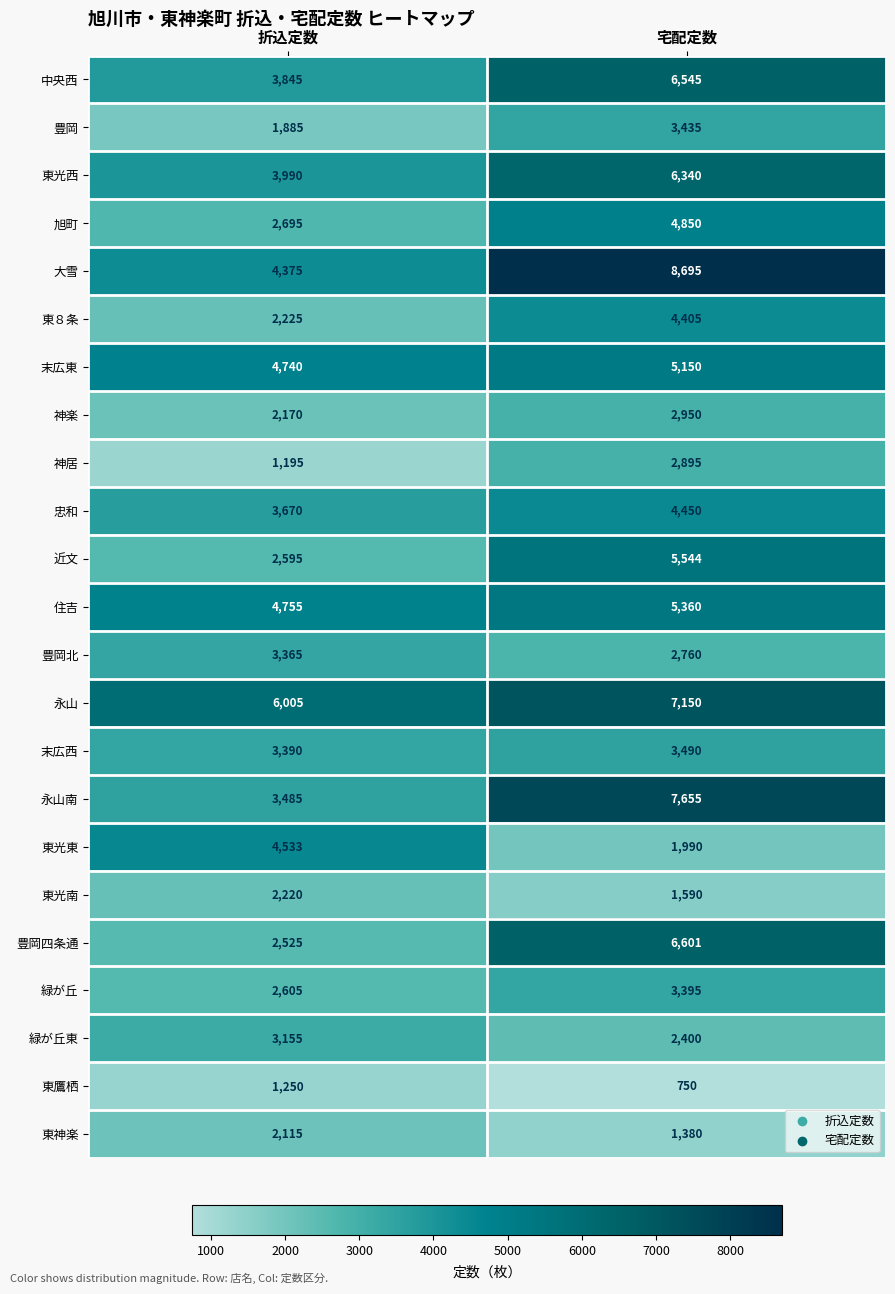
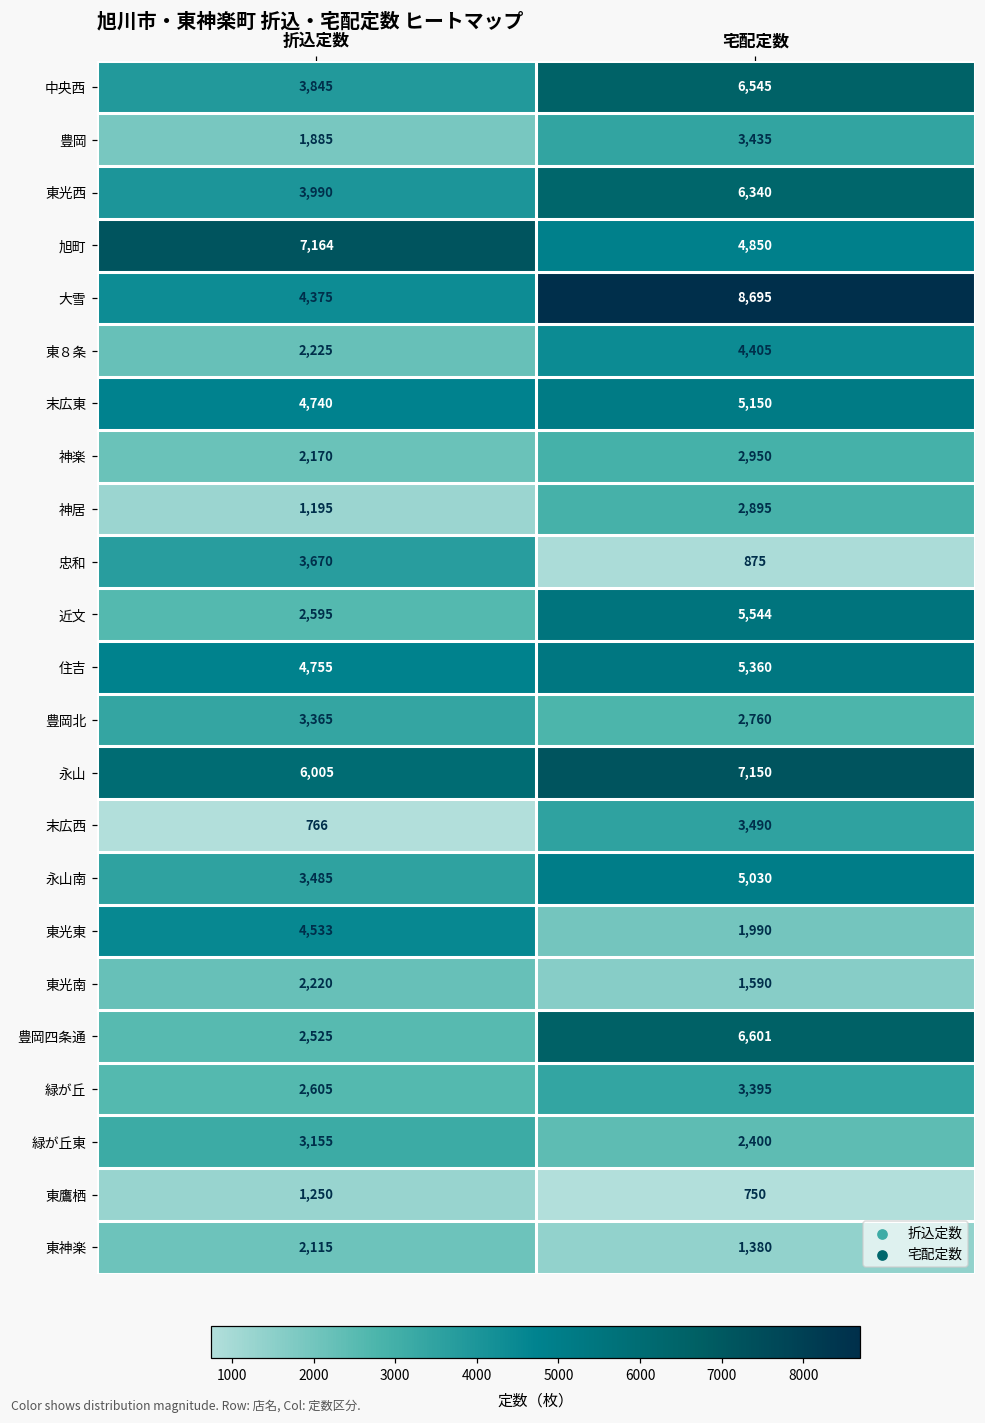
旭町, 折込定数: 2,695 -> 7,164
忠和, 宅配定数: 4,450 -> 875
末広西, 折込定数: 3,390 -> 766
永山南, 宅配定数: 7,655 -> 5,030
